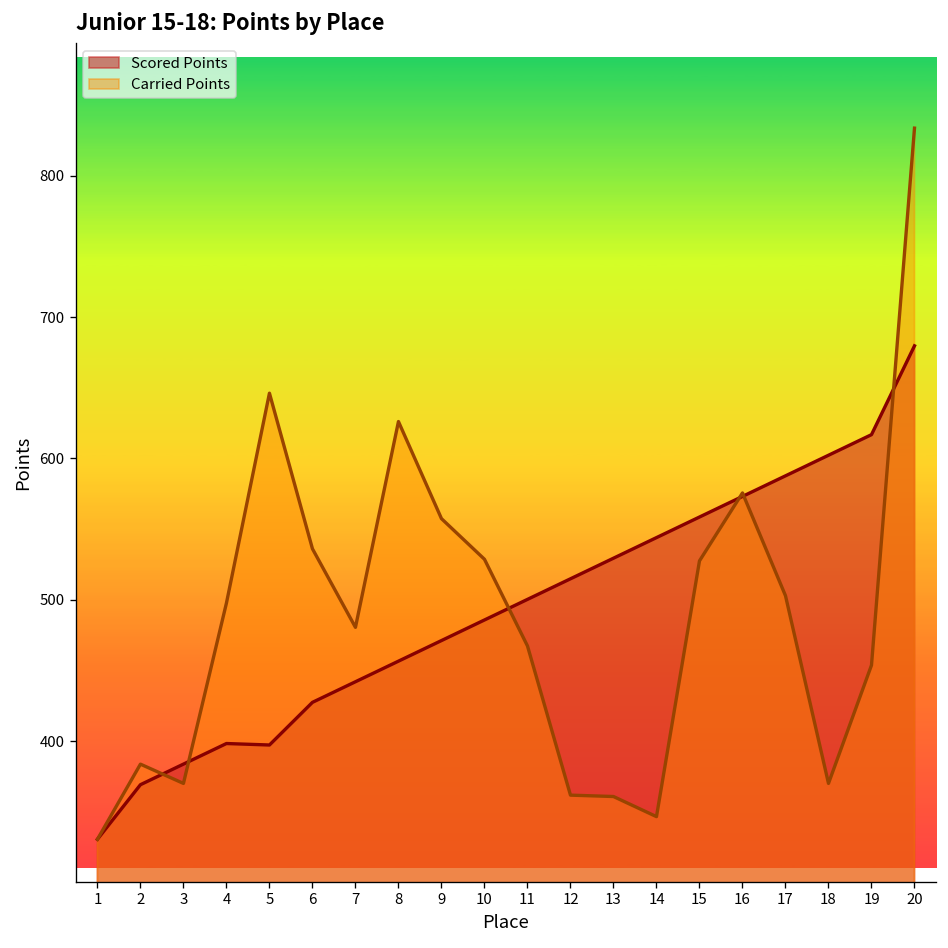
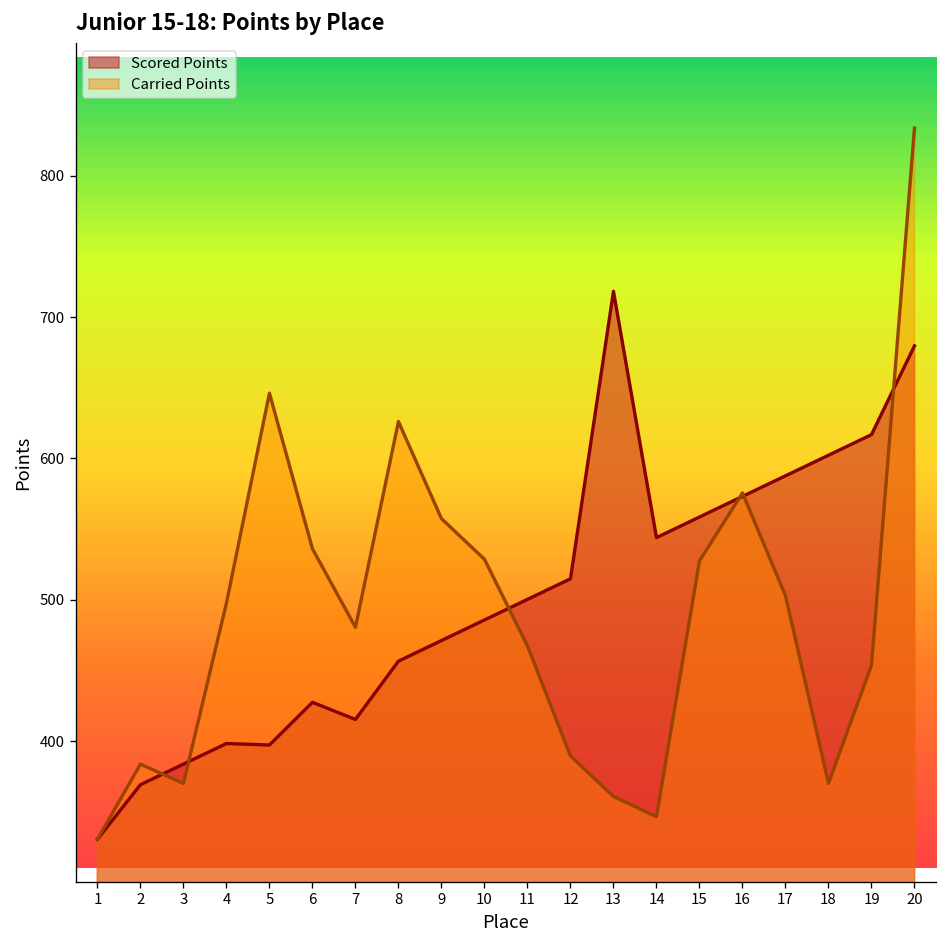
Scored Points, 7: 442 -> 415
Carried Points, 12: 362 -> 389
Scored Points, 13: 529 -> 718
